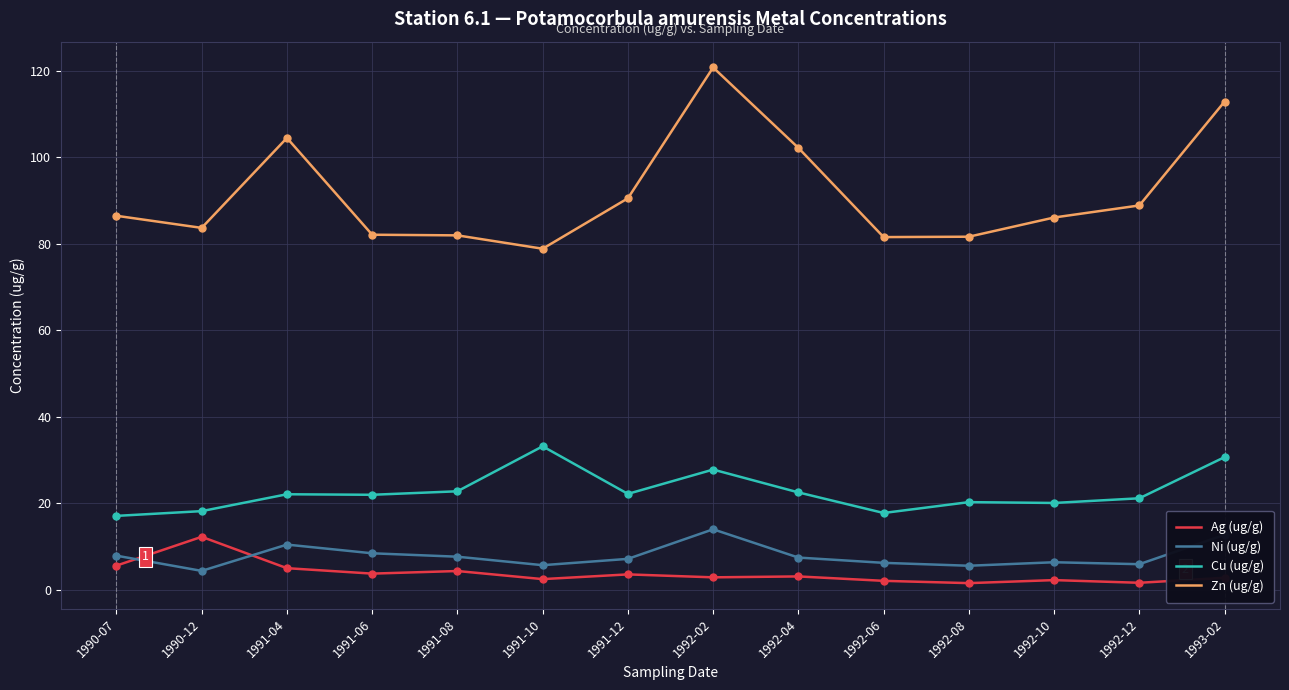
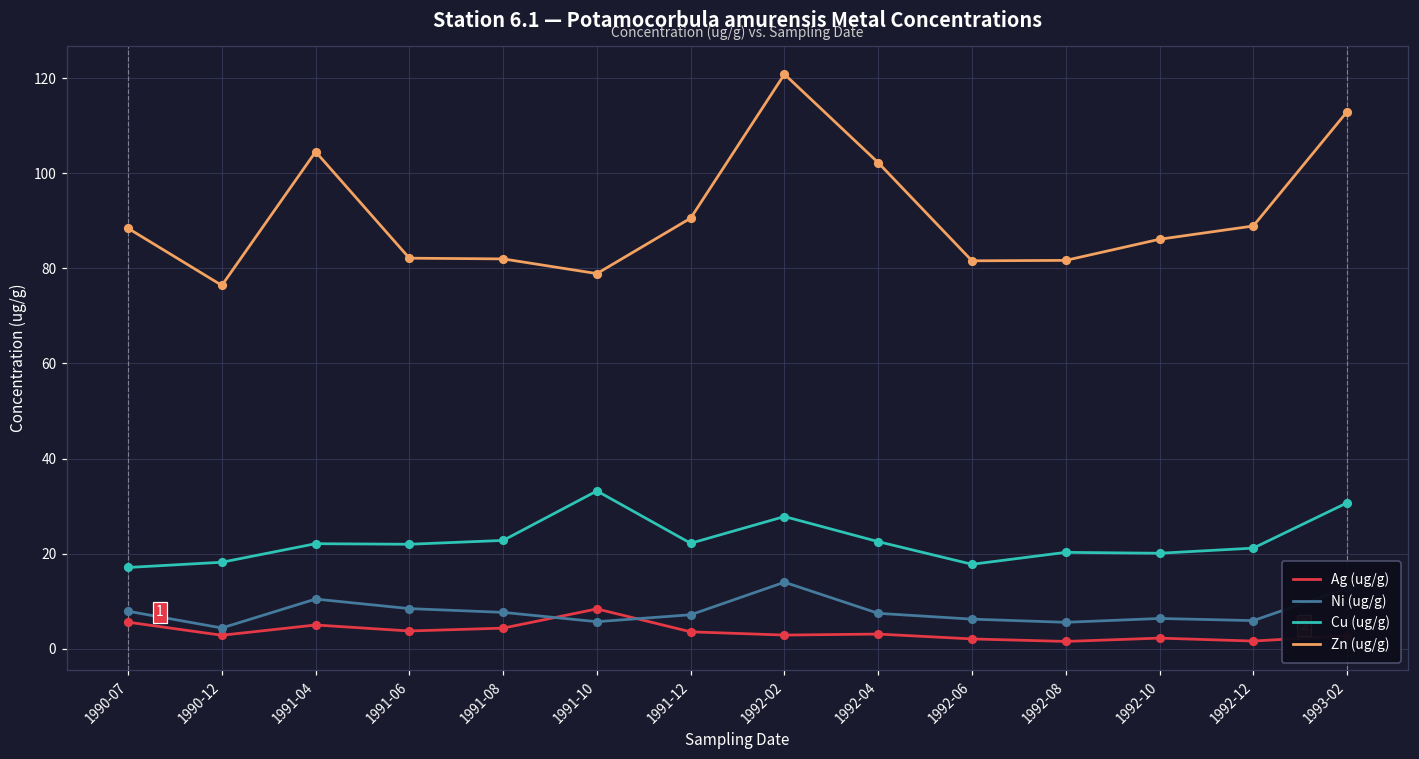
Zn (ug/g), 1990-07: 87 -> 88
Ag (ug/g), 1990-12: 12 -> 3
Zn (ug/g), 1990-12: 84 -> 76
Ag (ug/g), 1991-10: 2 -> 8
